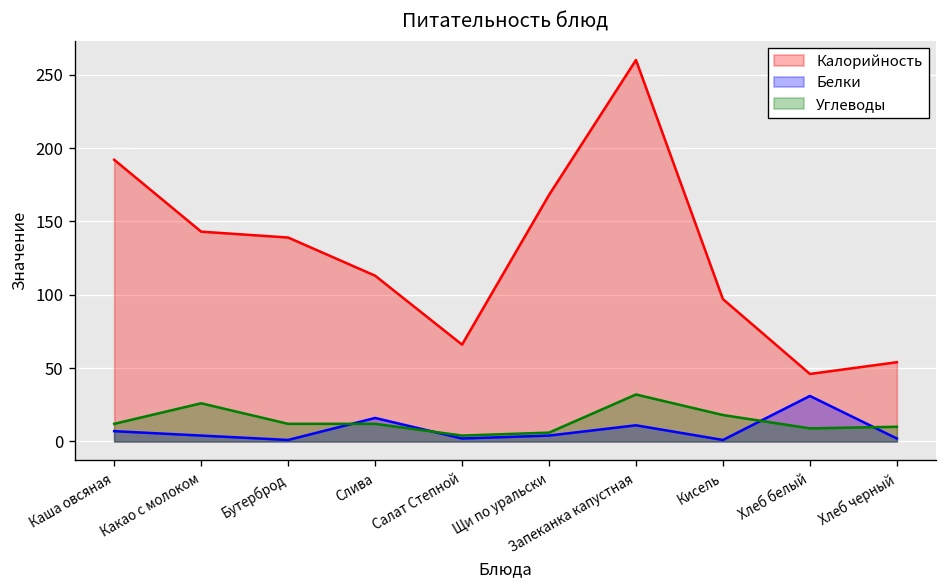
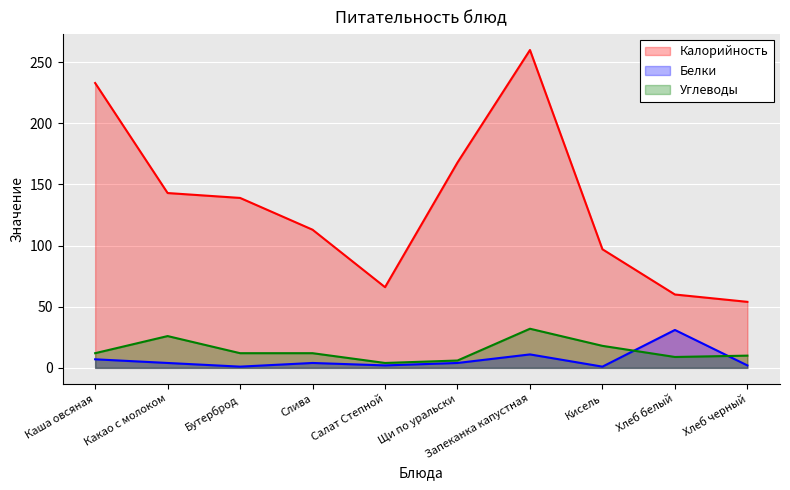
Калорийность, Каша овсяная: 192 -> 233
Белки, Слива: 16 -> 4
Калорийность, Хлеб белый: 46 -> 60
